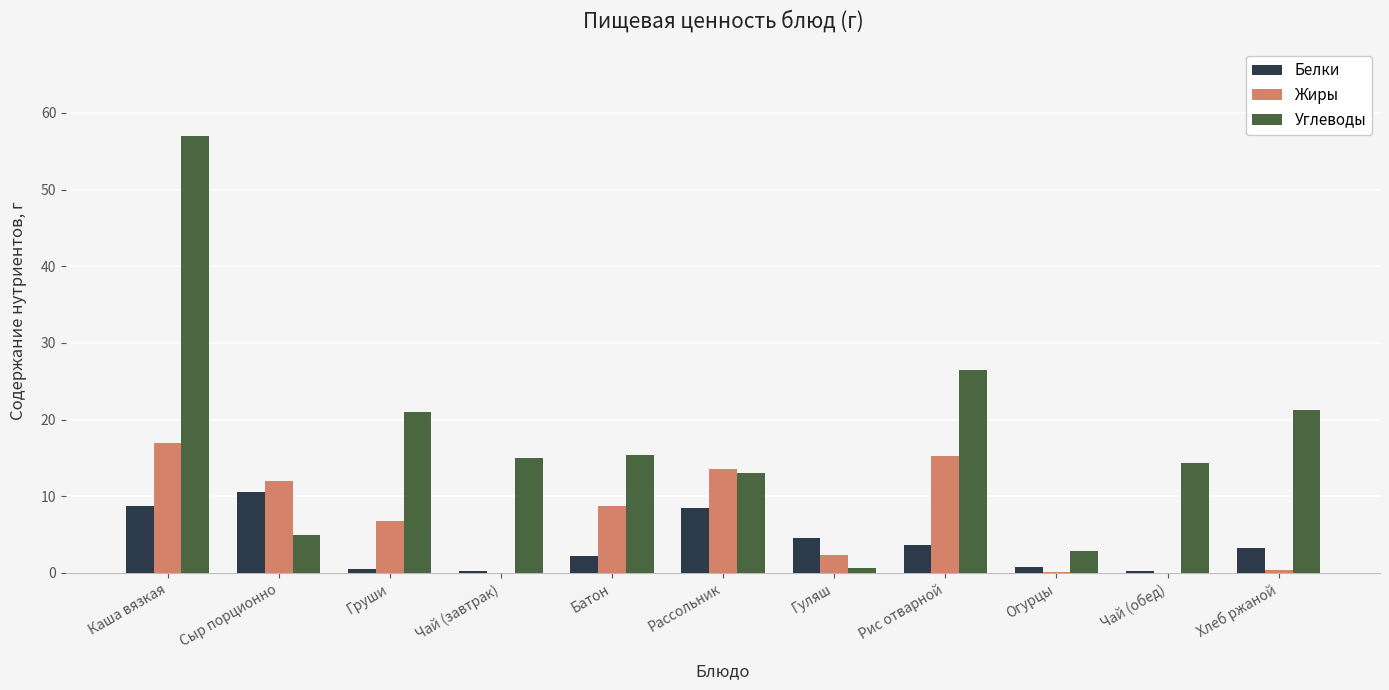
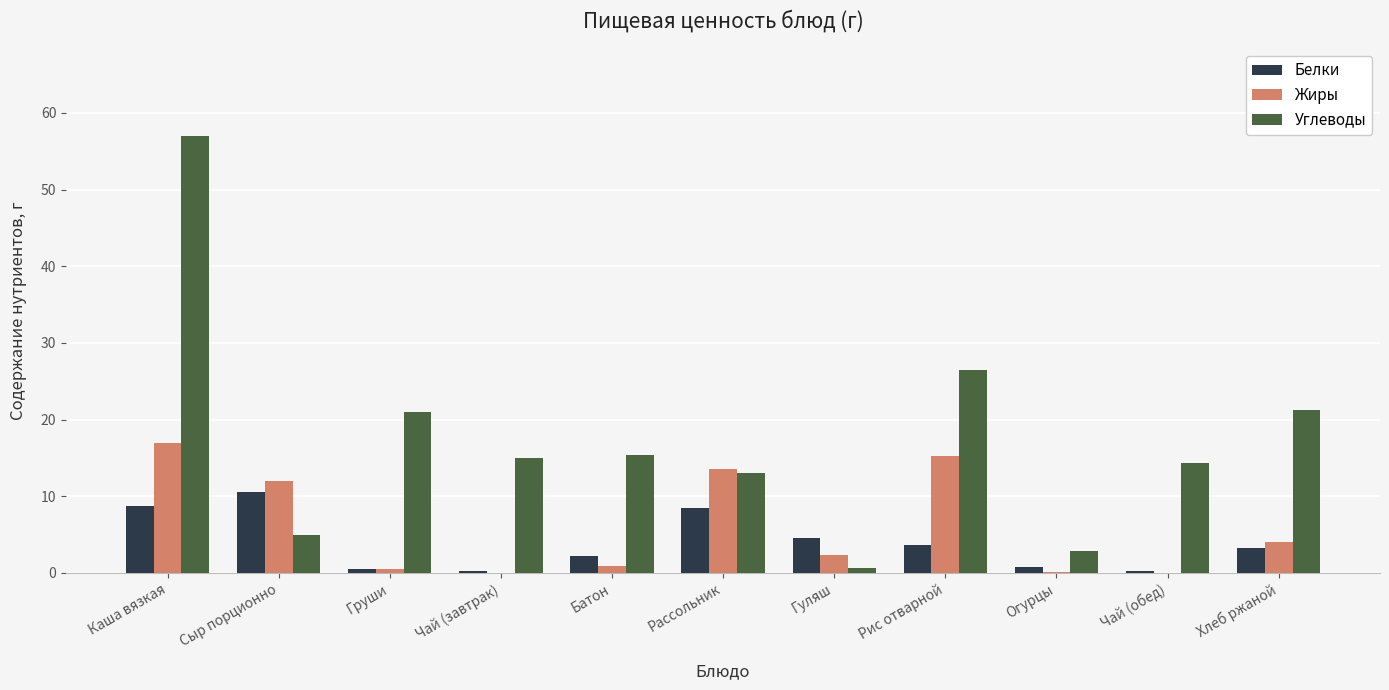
Жиры, Груши: 7 -> 1
Жиры, Батон: 9 -> 1
Жиры, Хлеб ржаной: 0 -> 4
